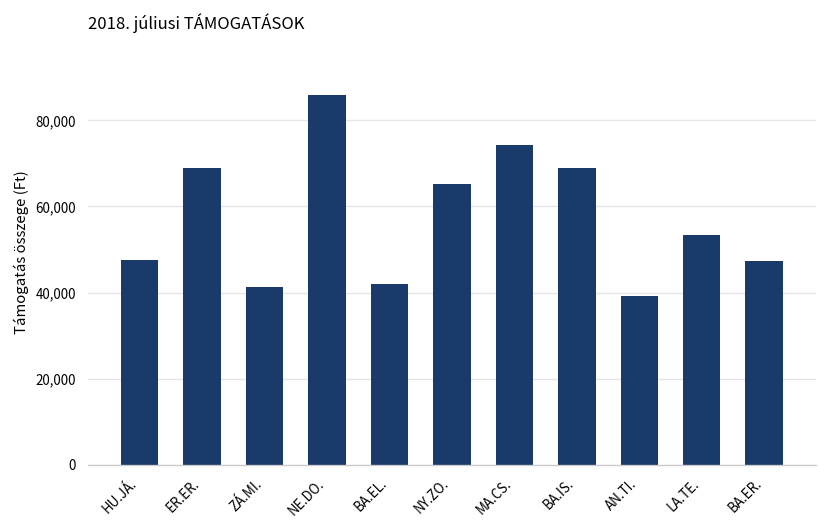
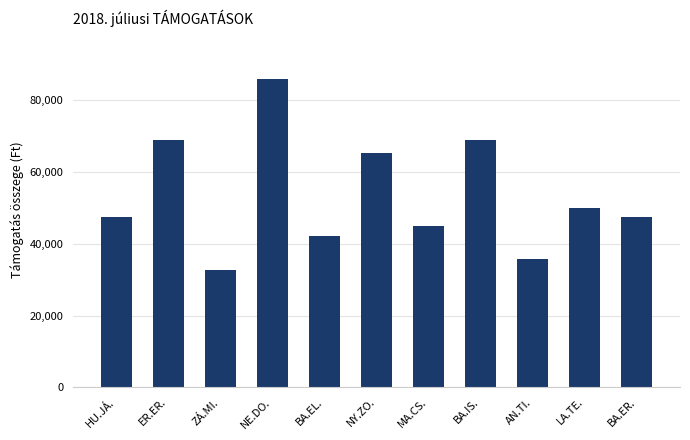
ZÁ.MI.: 41,000 -> 33,000
MA.CS.: 74,000 -> 45,000
AN.TI.: 39,000 -> 36,000
LA.TE.: 53,000 -> 50,000
